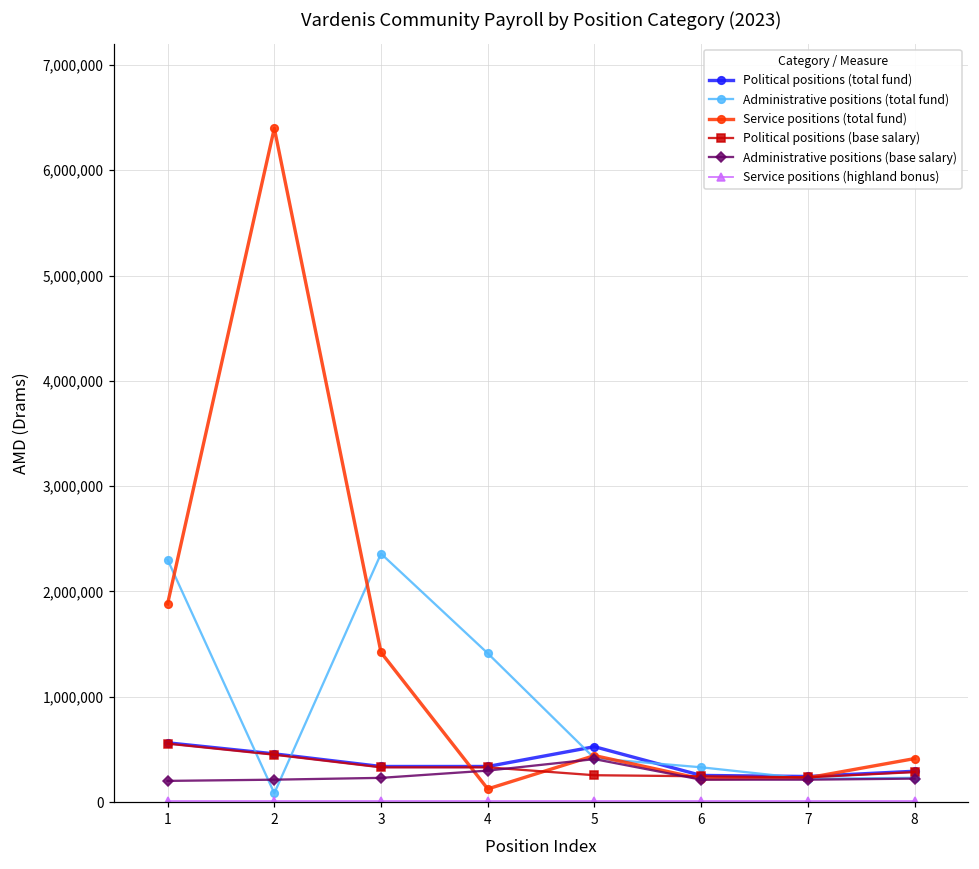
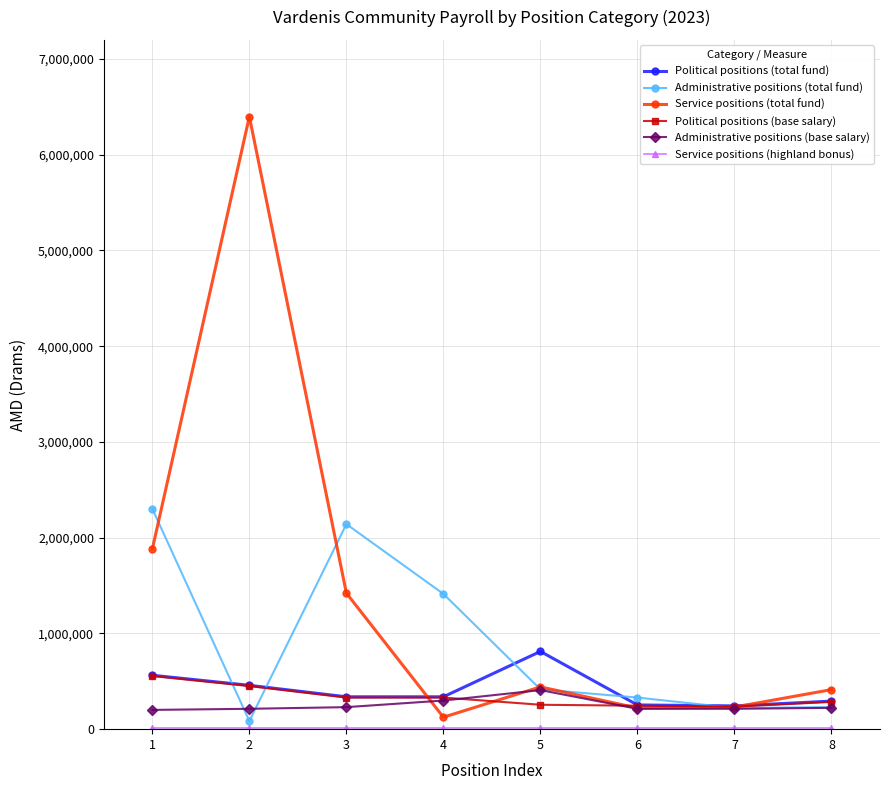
Administrative positions (total fund), 3: 2,400,000 -> 2,100,000
Political positions (total fund), 5: 500,000 -> 800,000
